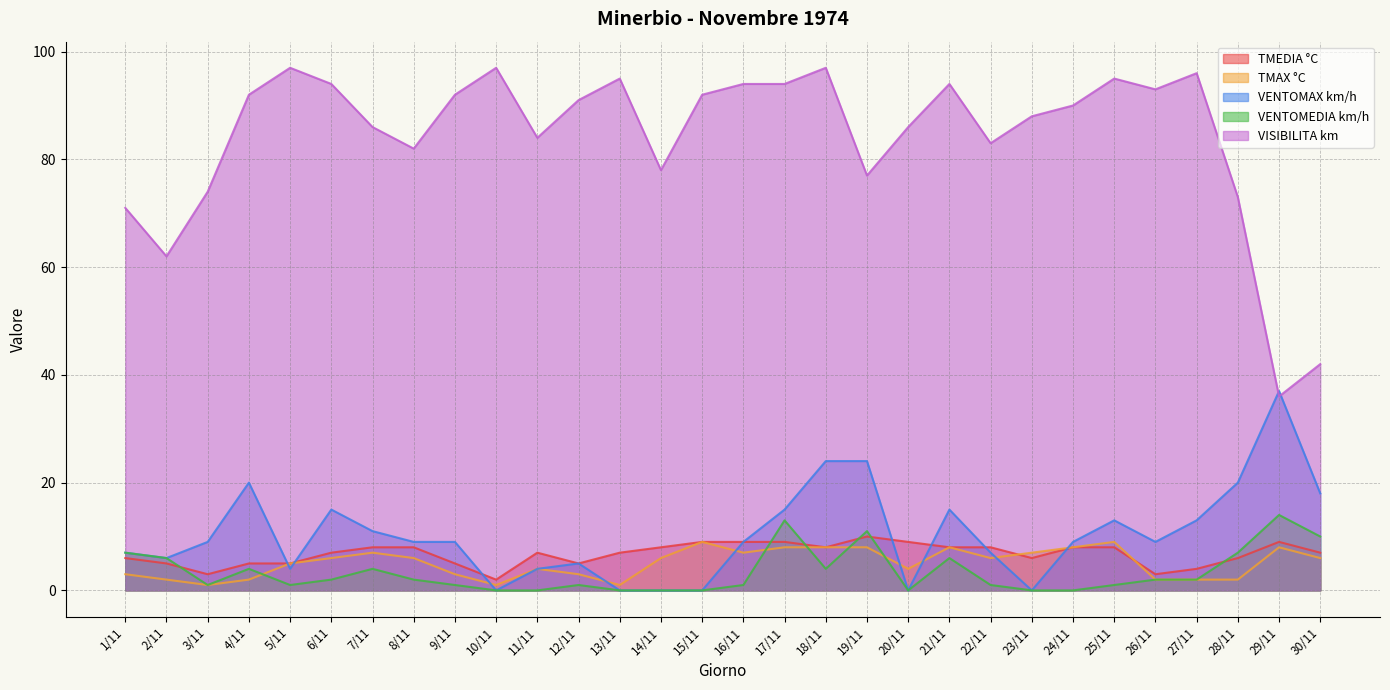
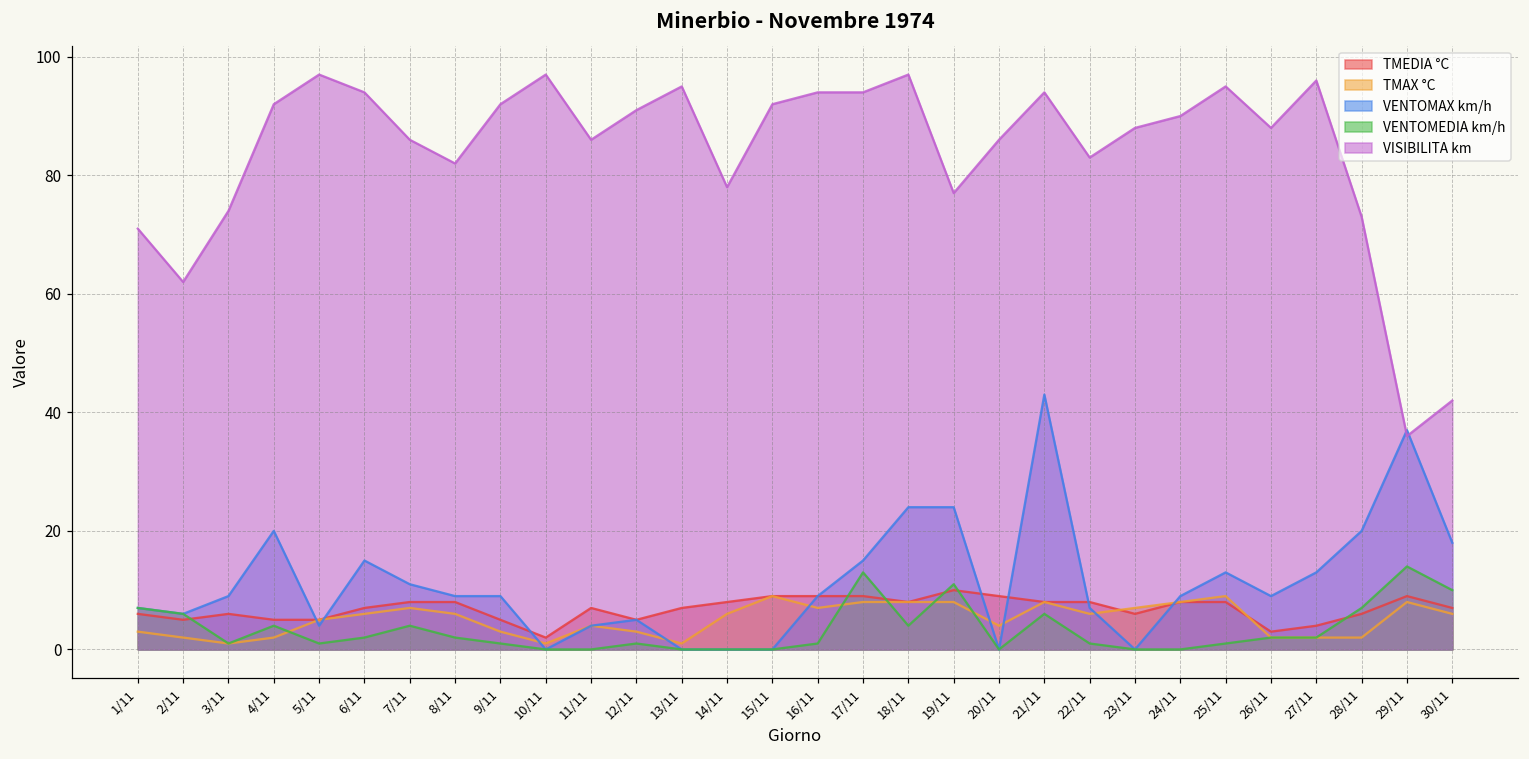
TMEDIA °C, 3/11: 3 -> 6
VISIBILITA km, 11/11: 84 -> 86
VENTOMAX km/h, 21/11: 15 -> 43
VISIBILITA km, 26/11: 93 -> 88
